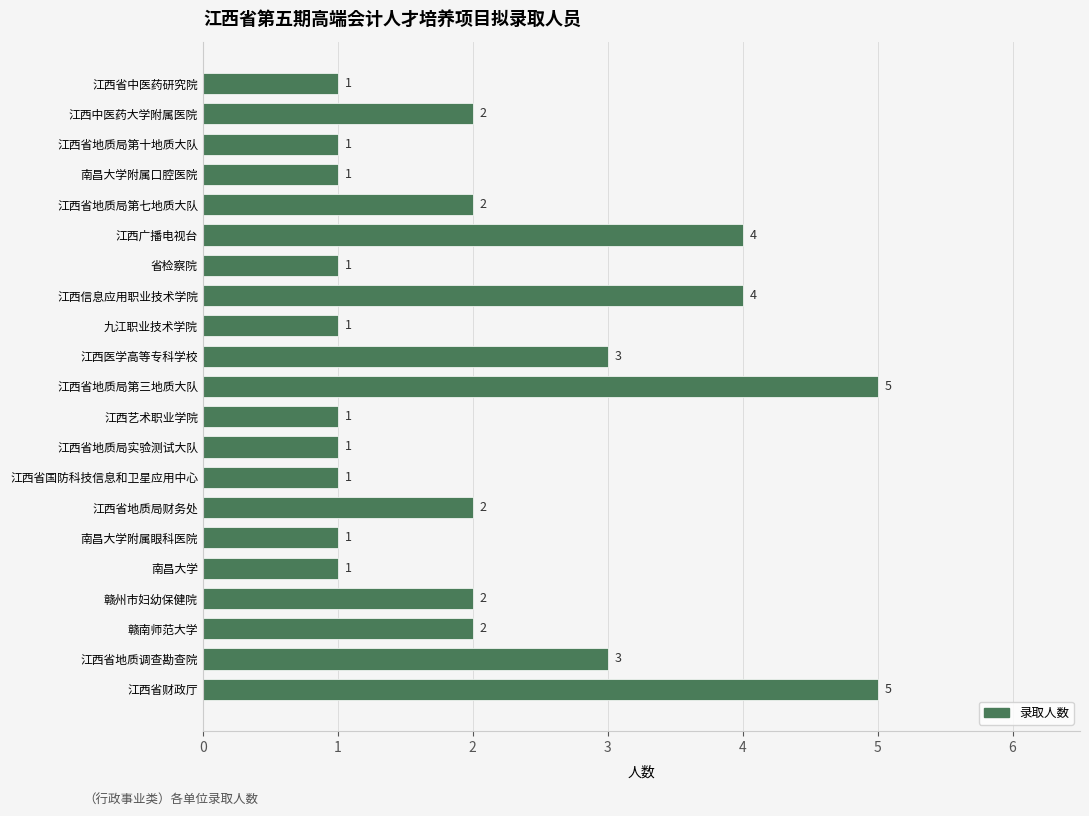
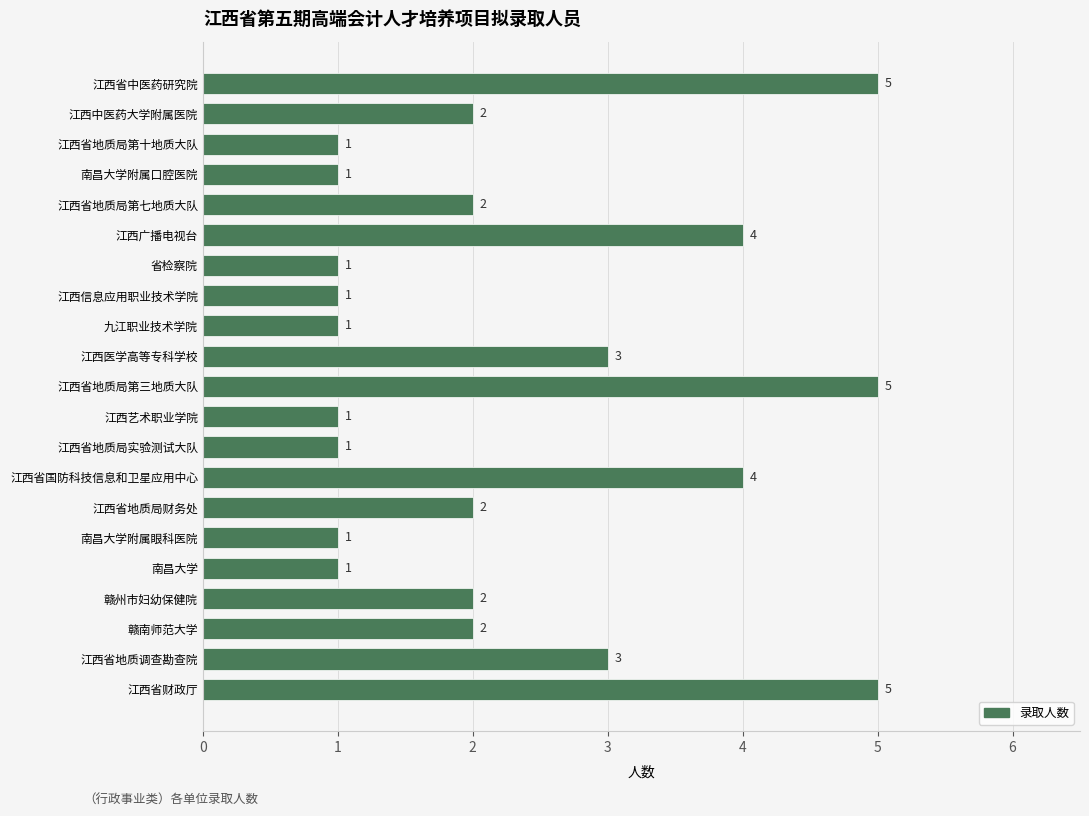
江西省中医药研究院: 1 -> 5
江西信息应用职业技术学院: 4 -> 1
江西省国防科技信息和卫星应用中心: 1 -> 4
